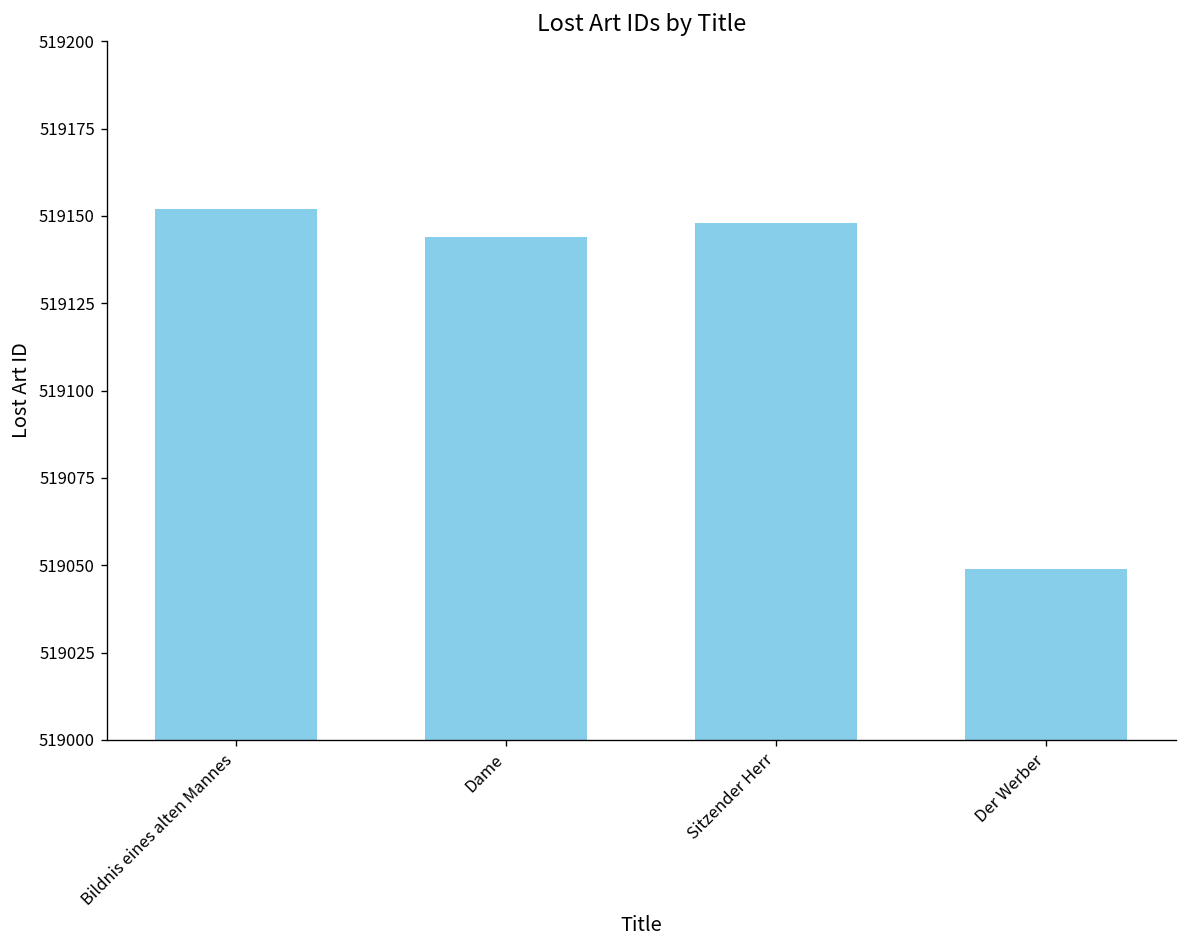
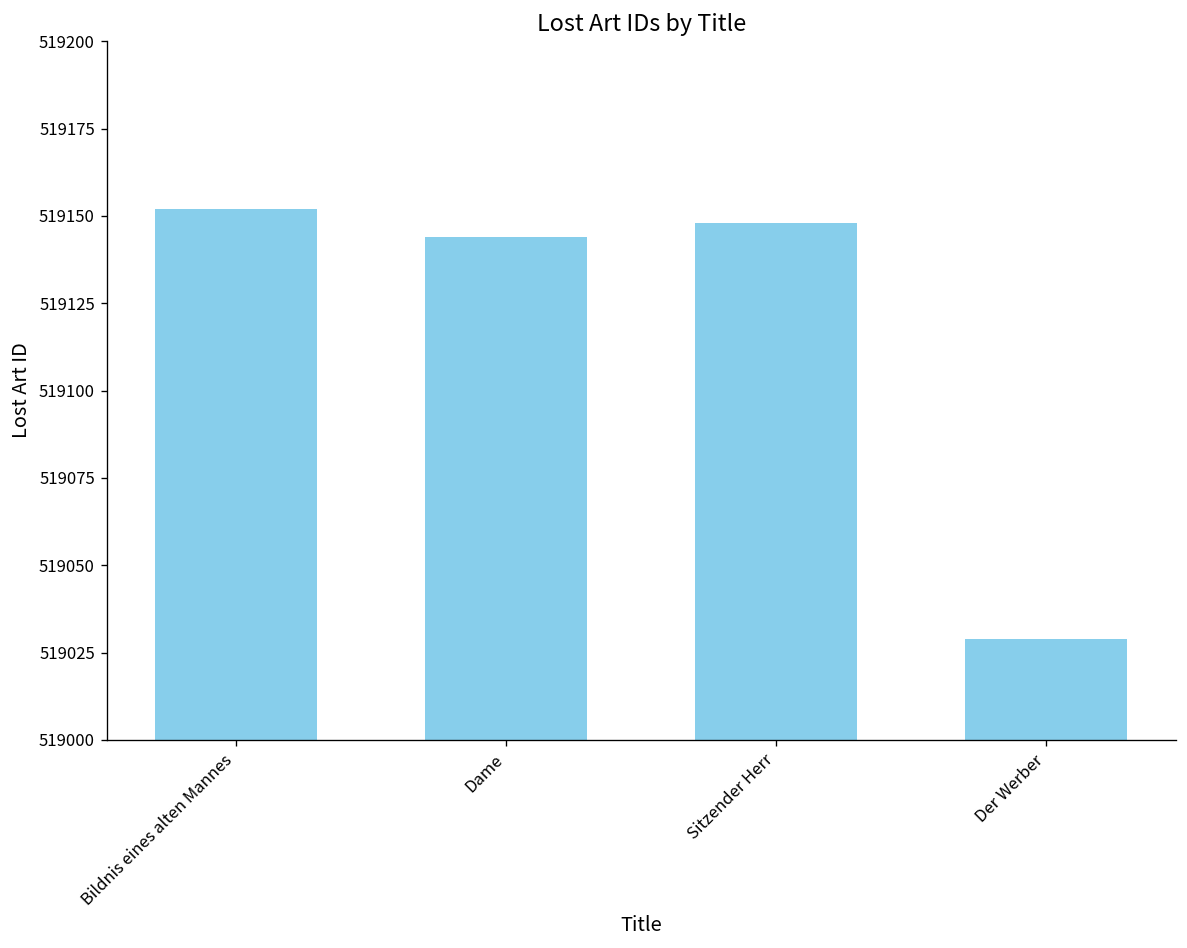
Der Werber: 519049 -> 519029
